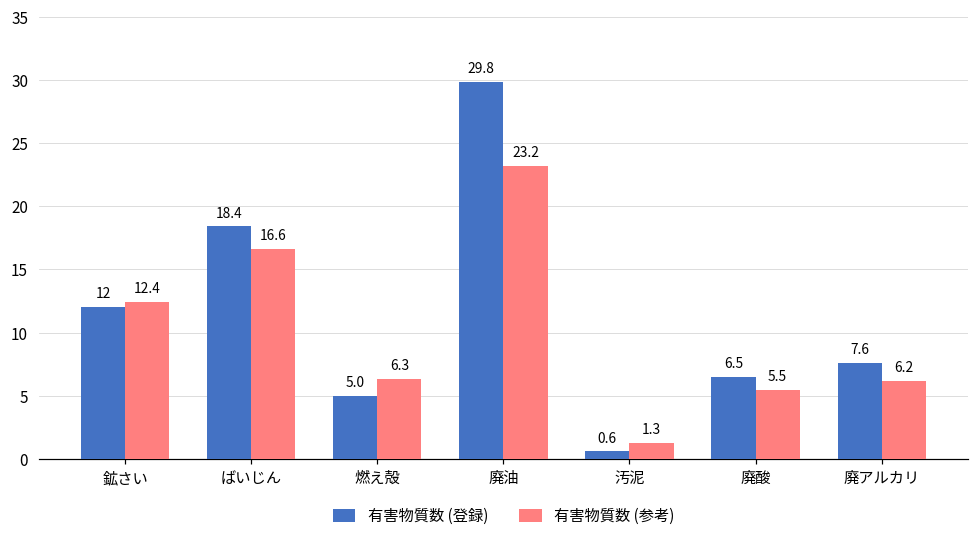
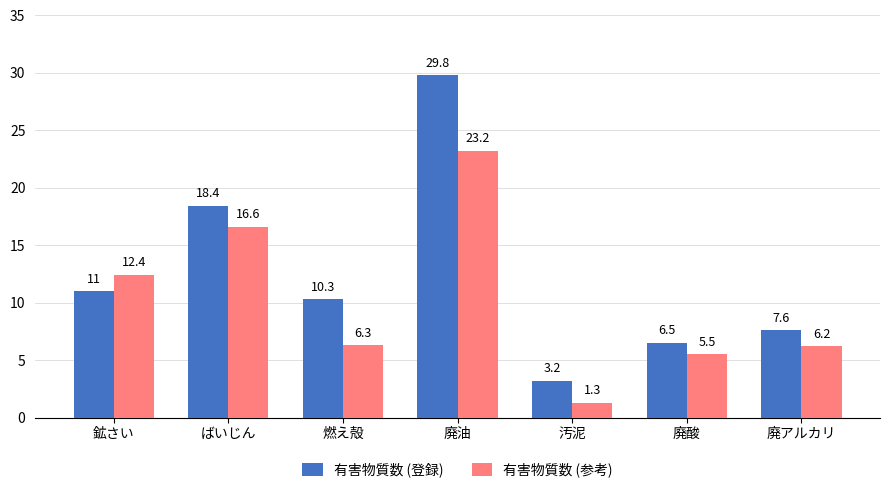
有害物質数 (登録), 鉱さい: 12 -> 11
有害物質数 (登録), 燃え殻: 5.0 -> 10.3
有害物質数 (登録), 汚泥: 0.6 -> 3.2
